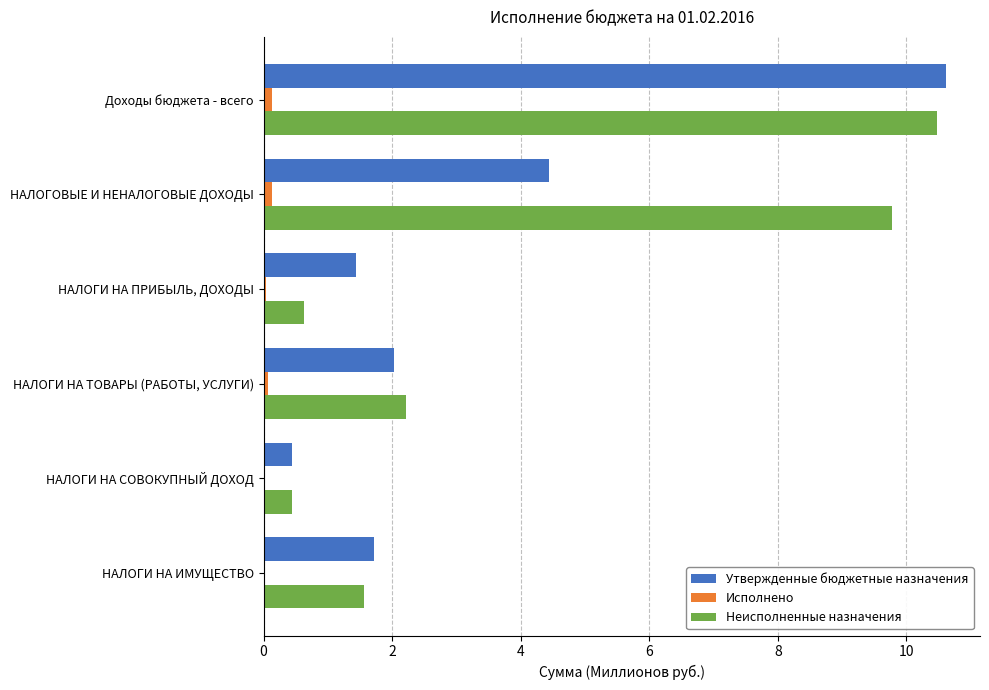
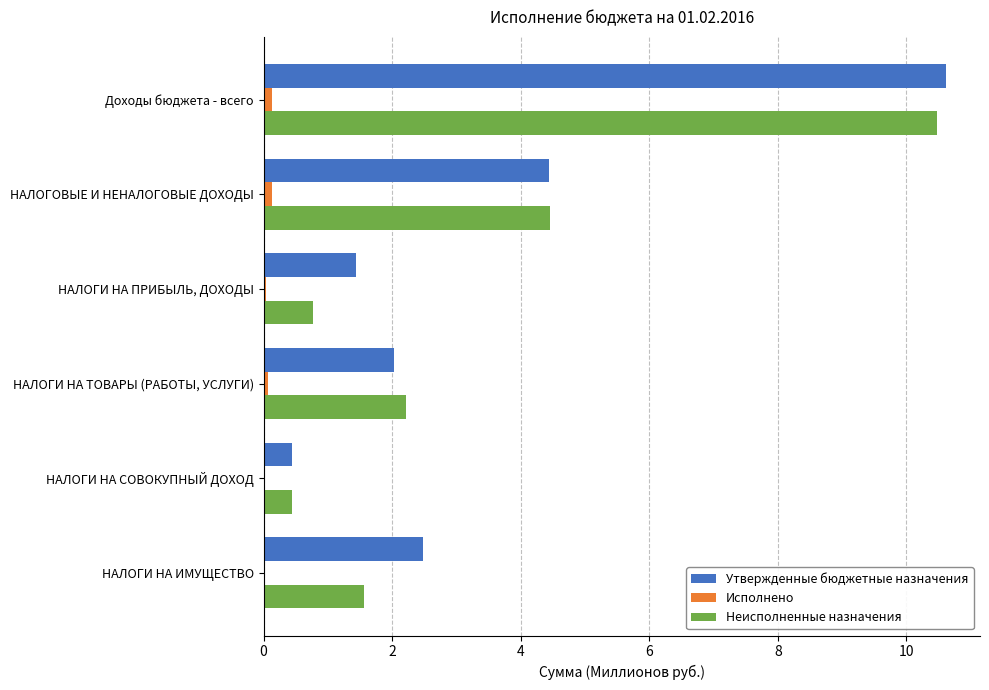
Неисполненные назначения, НАЛОГОВЫЕ И НЕНАЛОГОВЫЕ ДОХОДЫ: 9.8 -> 4.5
Неисполненные назначения, НАЛОГИ НА ПРИБЫЛЬ, ДОХОДЫ: 0.6 -> 0.8
Утвержденные бюджетные назначения, НАЛОГИ НА ИМУЩЕСТВО: 1.7 -> 2.5
